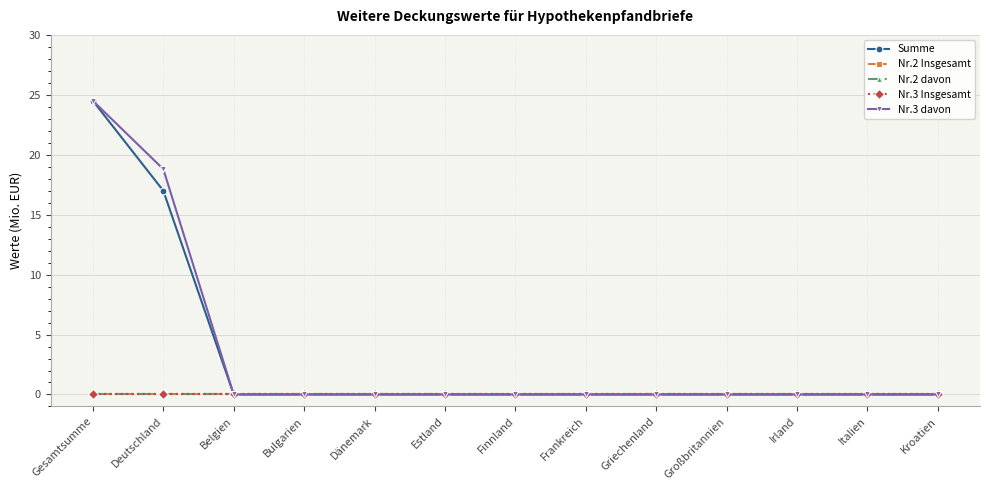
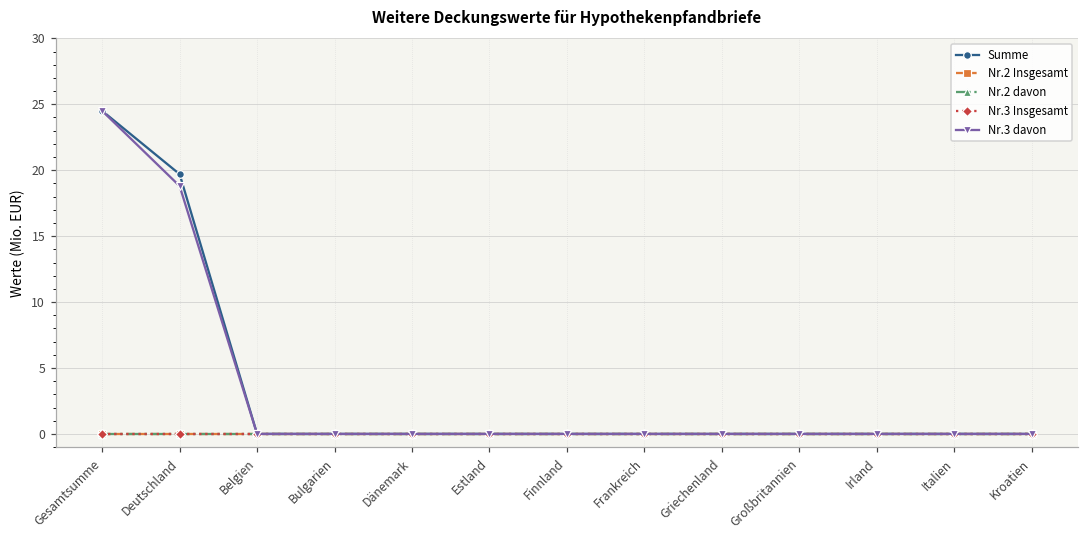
Summe, Deutschland: 17.0 -> 19.7
